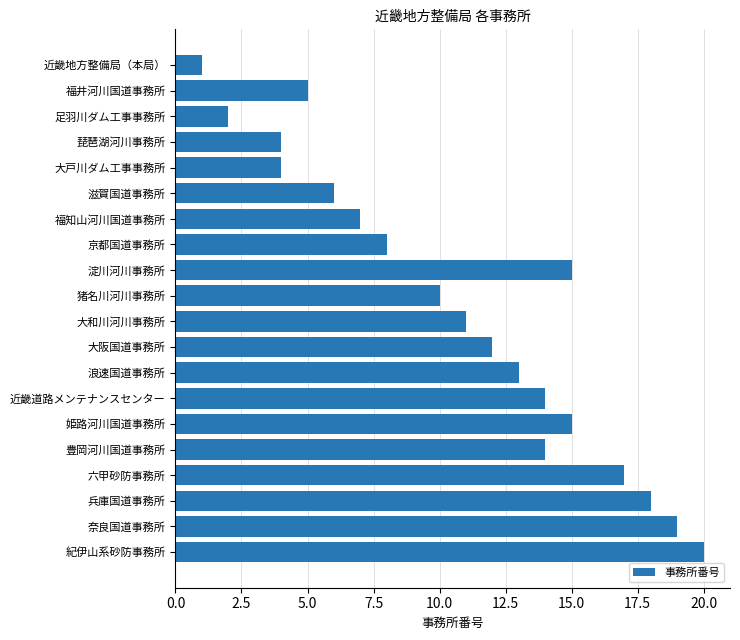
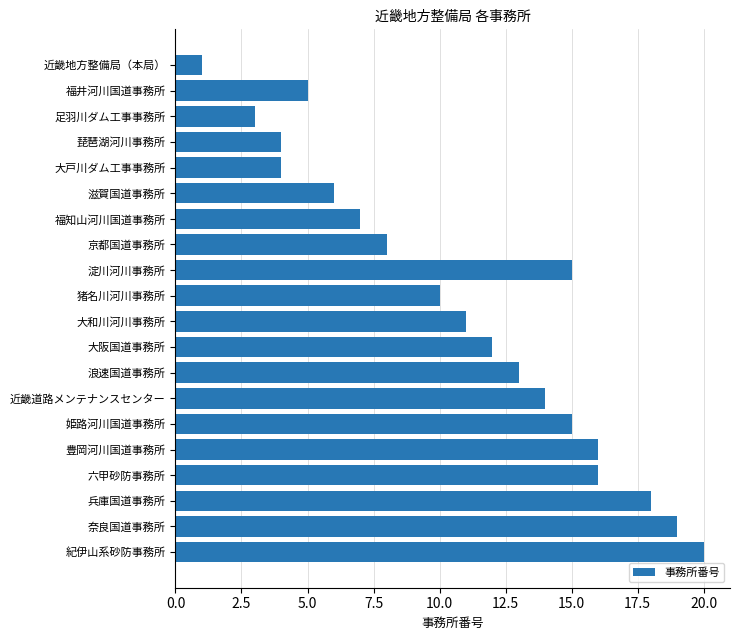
足羽川ダム工事事務所: 2 -> 3
豊岡河川国道事務所: 14 -> 16
六甲砂防事務所: 17 -> 16
